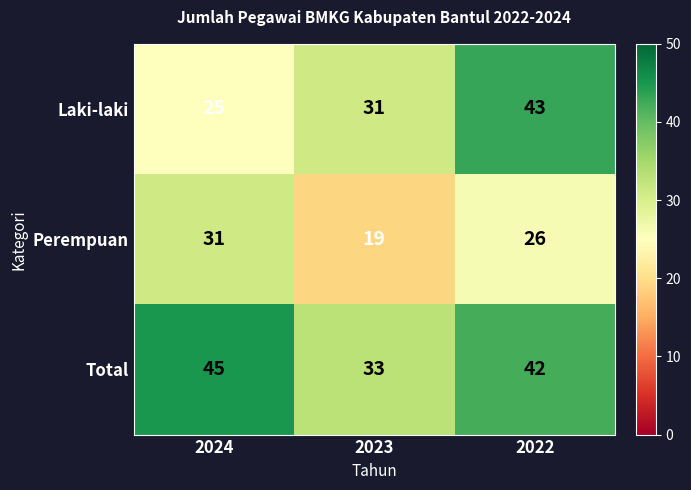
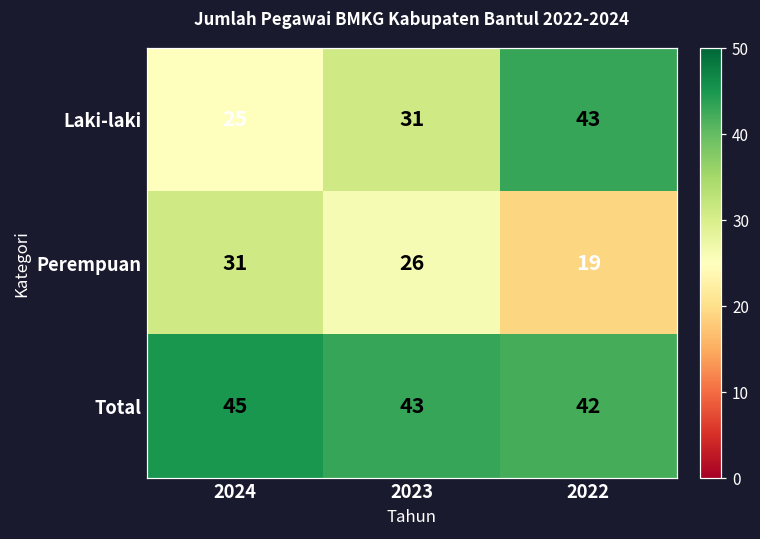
Perempuan, 2023: 19 -> 26
Perempuan, 2022: 26 -> 19
Total, 2023: 33 -> 43
